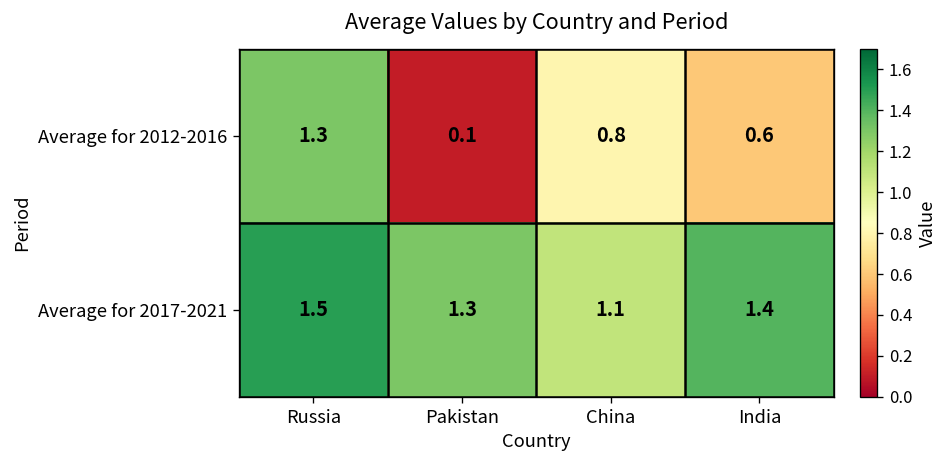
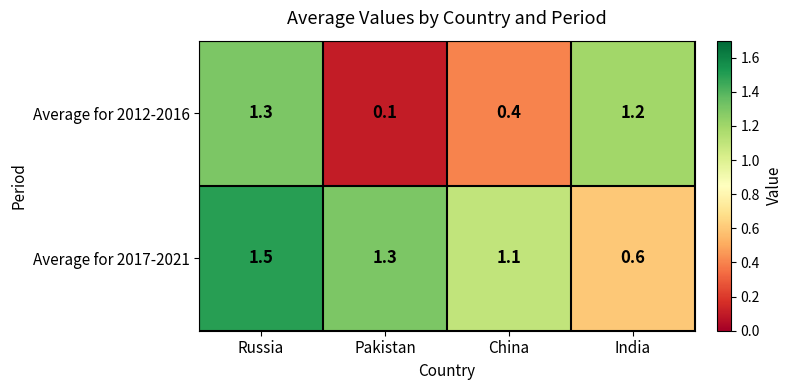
Average for 2012-2016, China: 0.8 -> 0.4
Average for 2012-2016, India: 0.6 -> 1.2
Average for 2017-2021, India: 1.4 -> 0.6
